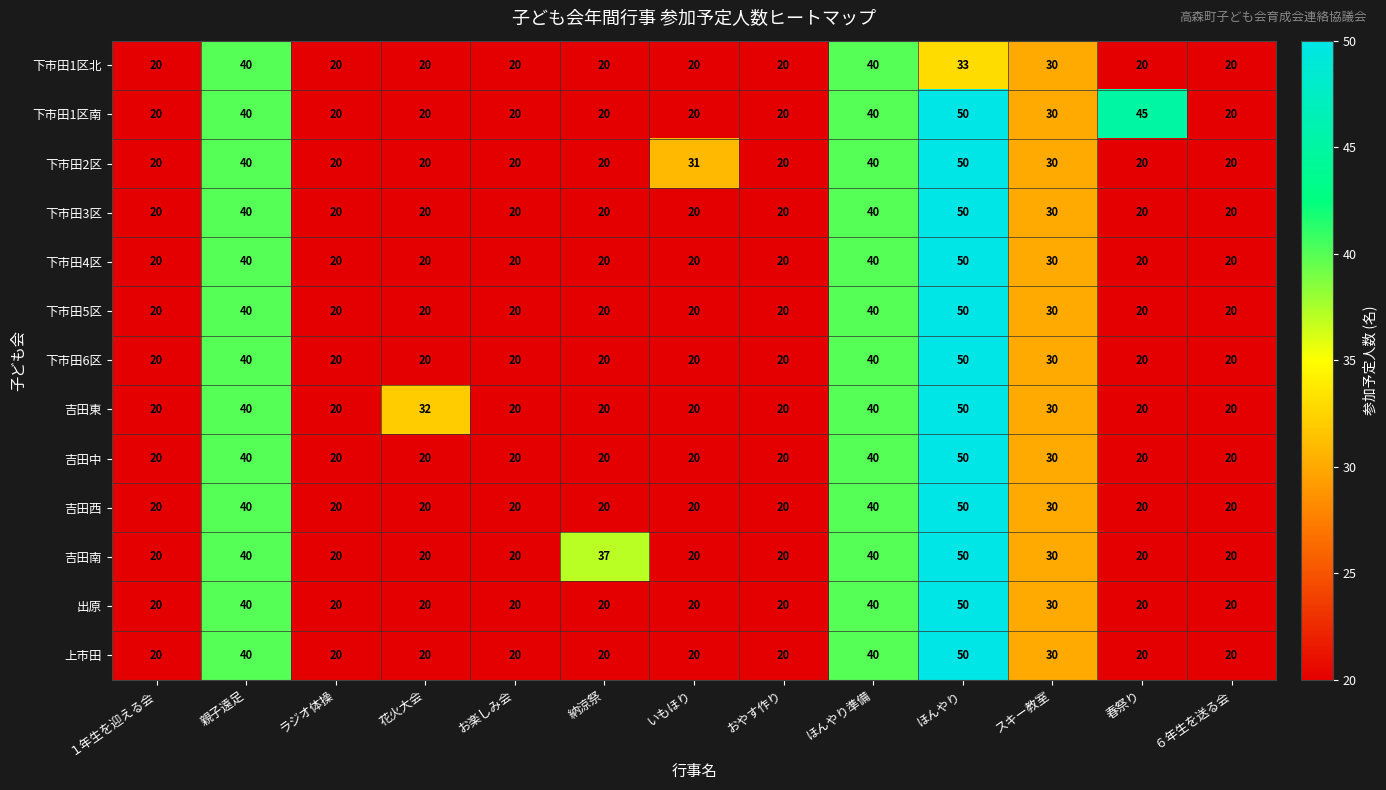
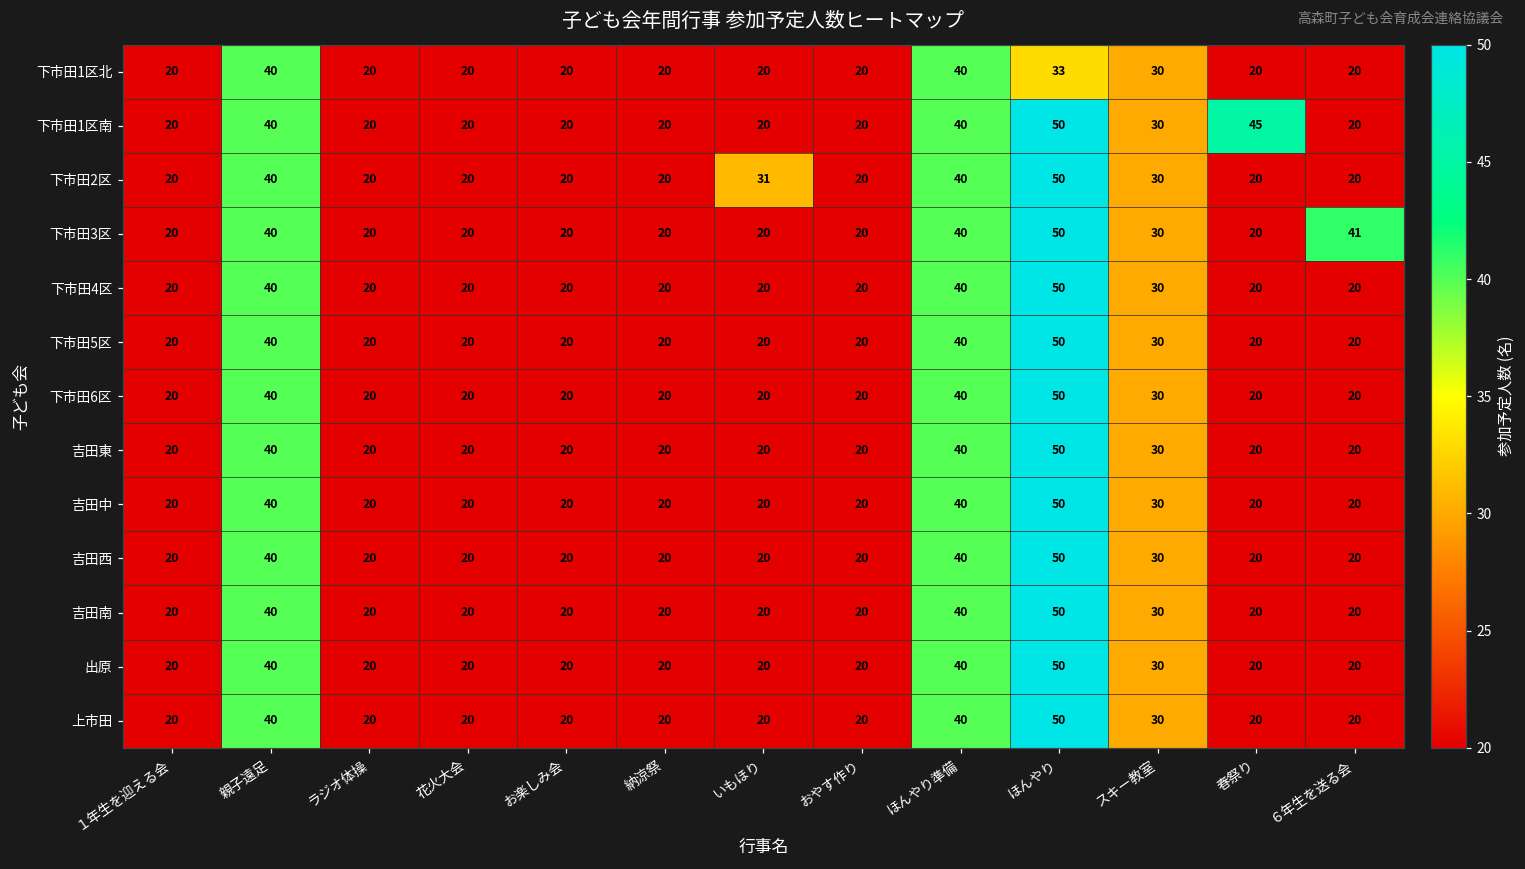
下市田3区, ６年生を送る会: 20 -> 41
吉田東, 花火大会: 32 -> 20
吉田南, 納涼祭: 37 -> 20
